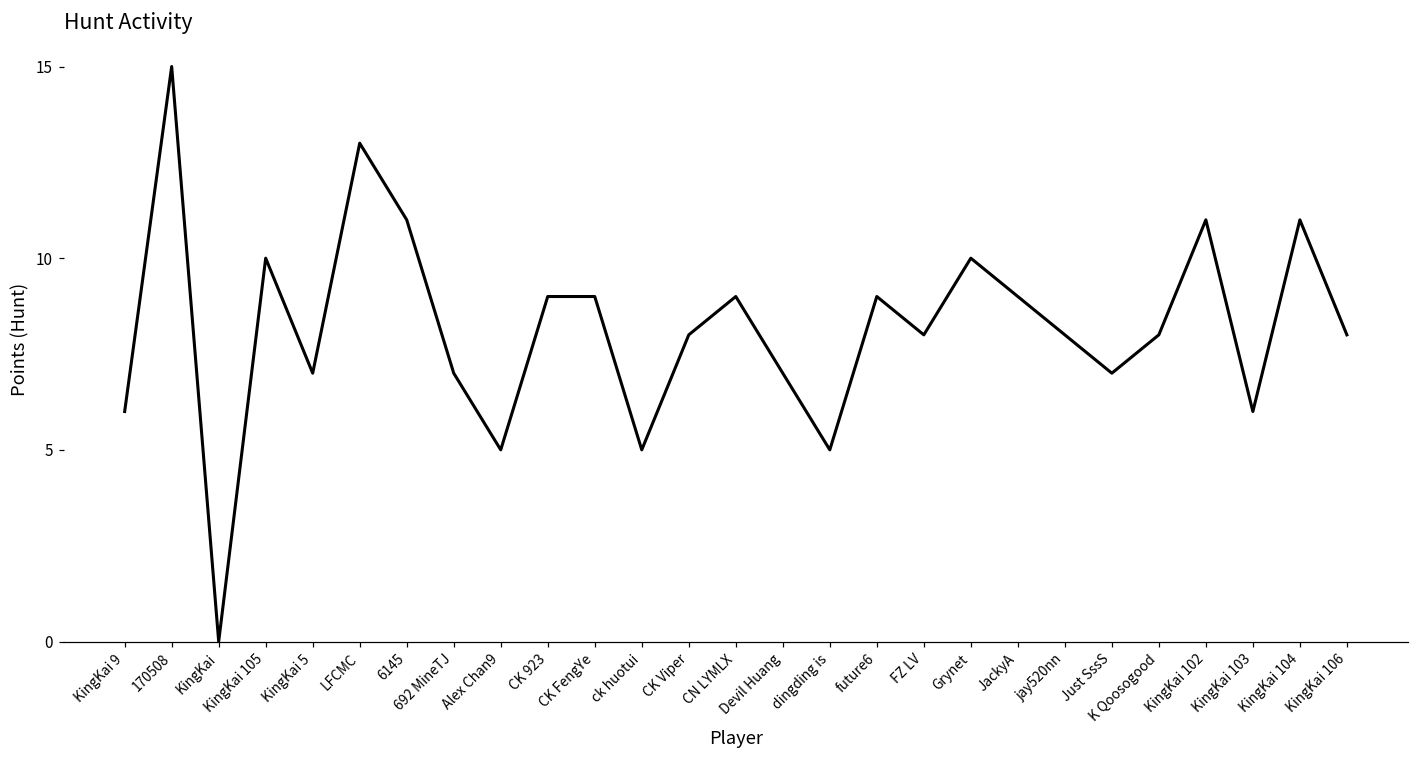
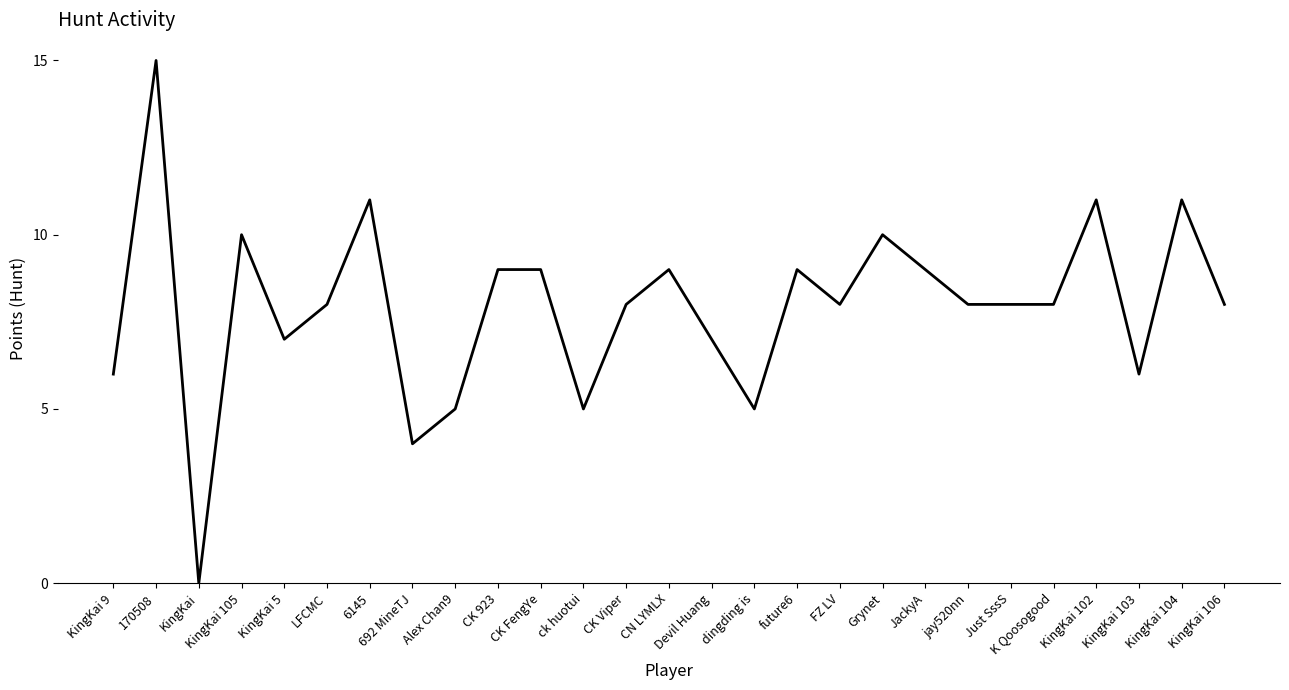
LFCMC: 13 -> 8
692 MineTJ: 7 -> 4
Just SssS: 7 -> 8
